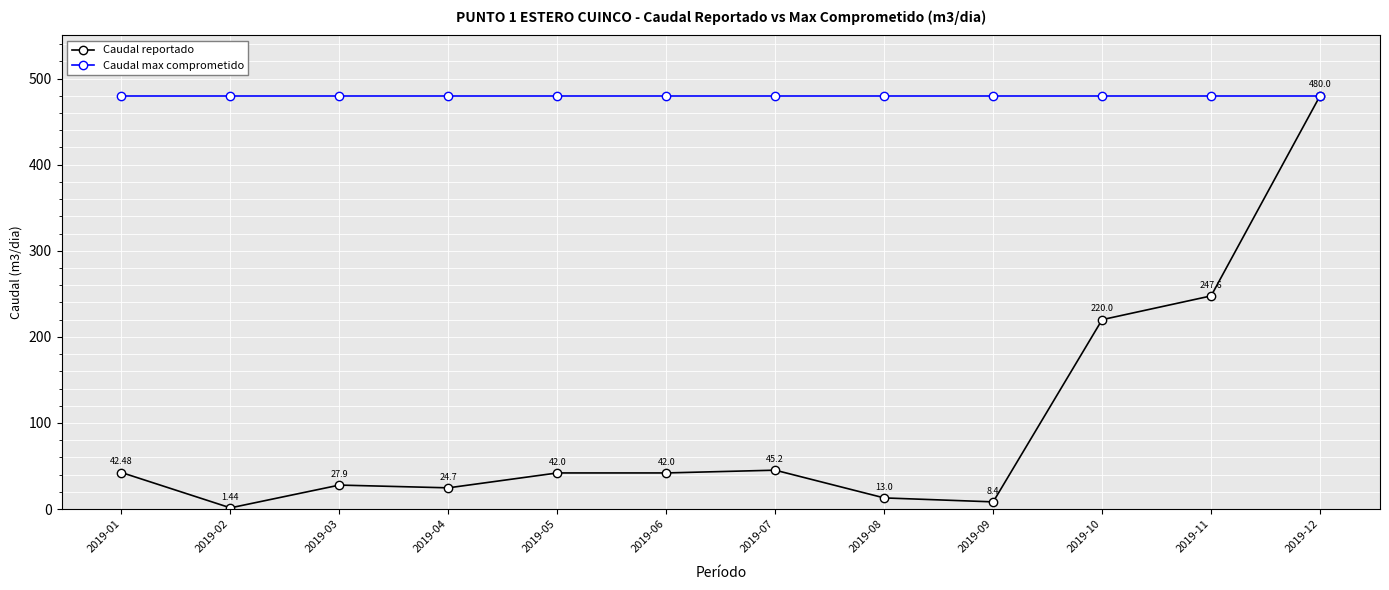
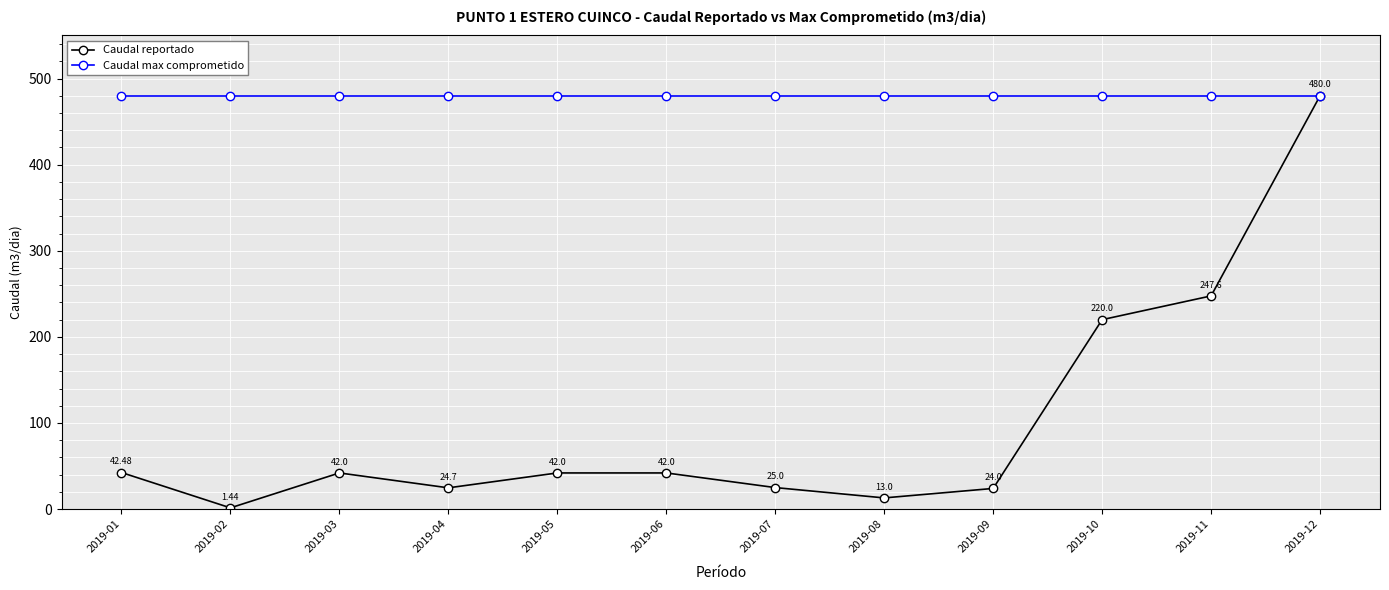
Caudal reportado, 2019-03: 27.9 -> 42.0
Caudal reportado, 2019-07: 45.2 -> 25.0
Caudal reportado, 2019-09: 8.4 -> 24.0
